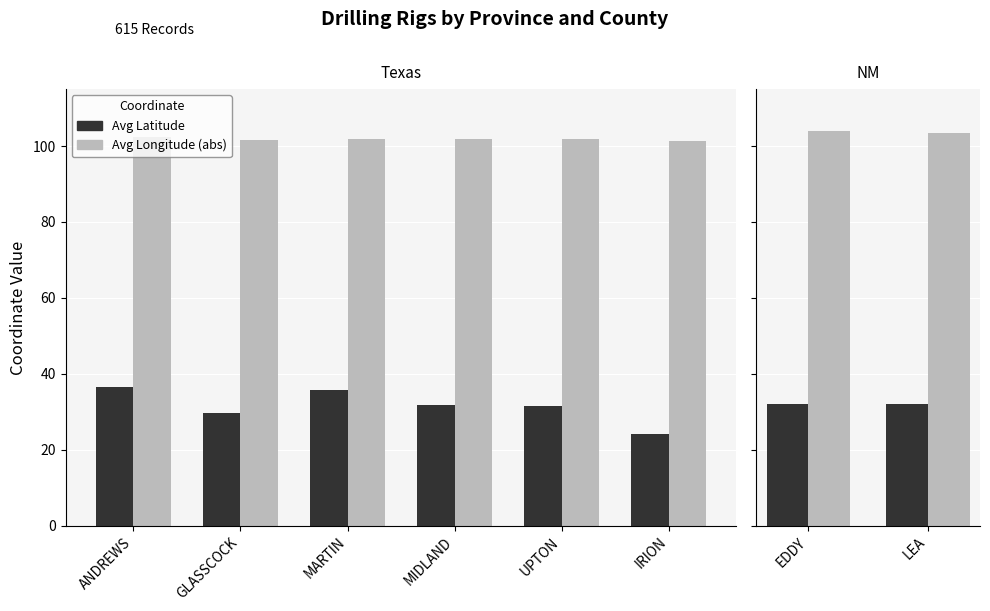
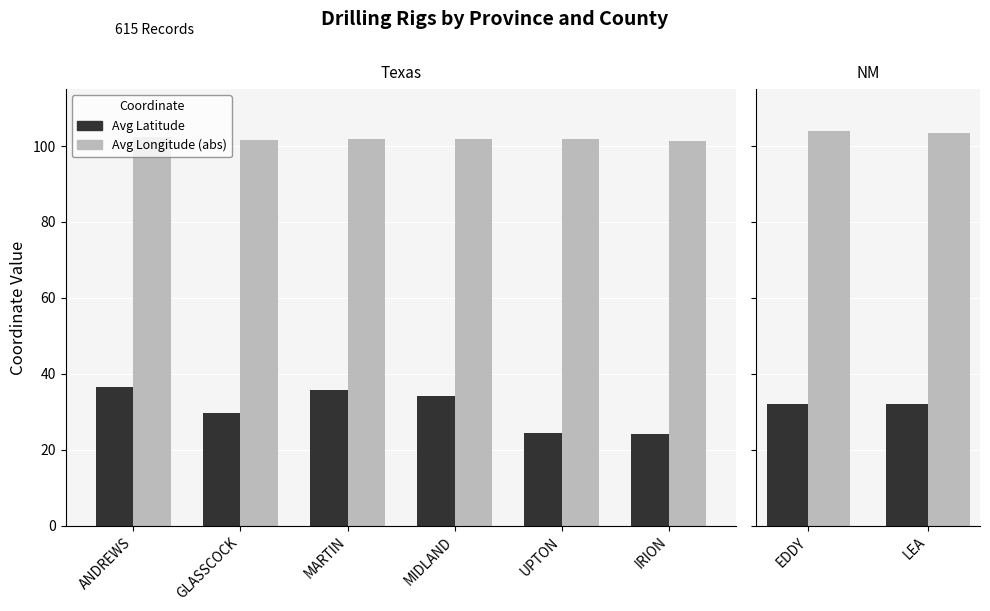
Texas, Avg Latitude, MIDLAND: 32 -> 34
Texas, Avg Latitude, UPTON: 31 -> 24
